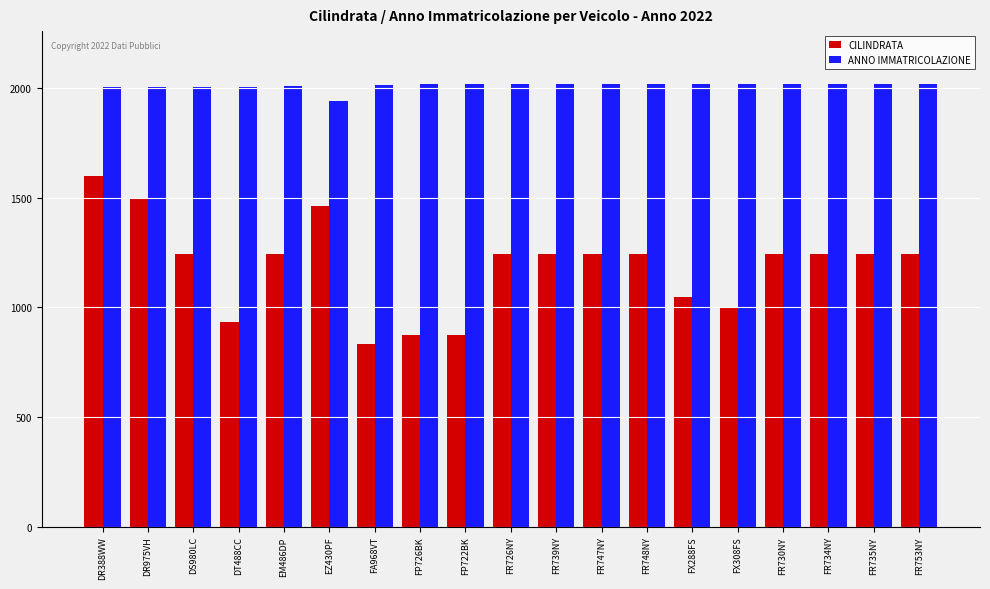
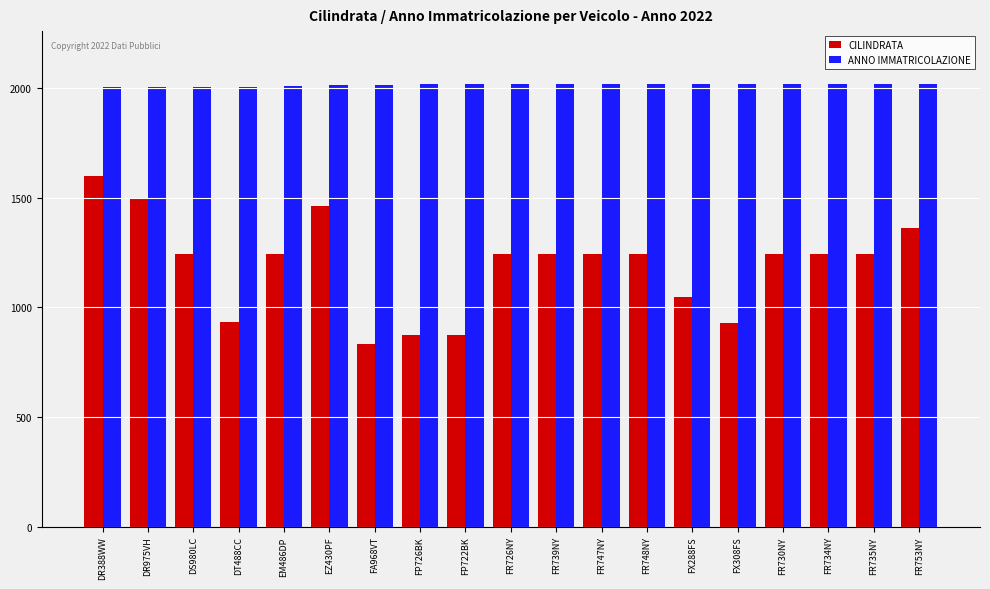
ANNO IMMATRICOLAZIONE, EZ430PF: 1940 -> 2020
CILINDRATA, FX308FS: 1000 -> 930
CILINDRATA, FR753NY: 1240 -> 1360
